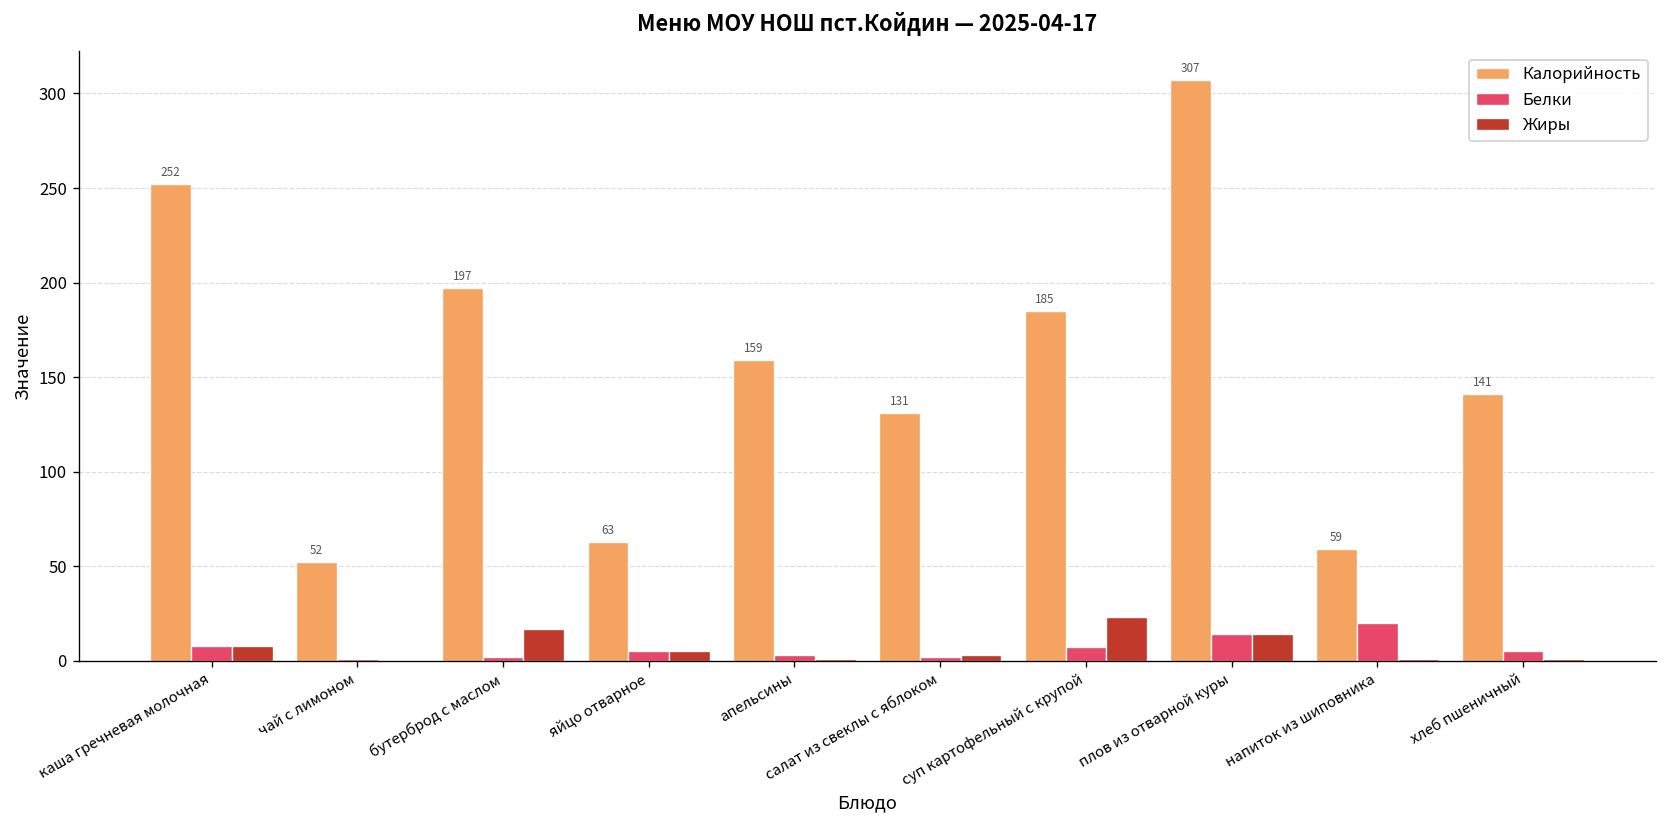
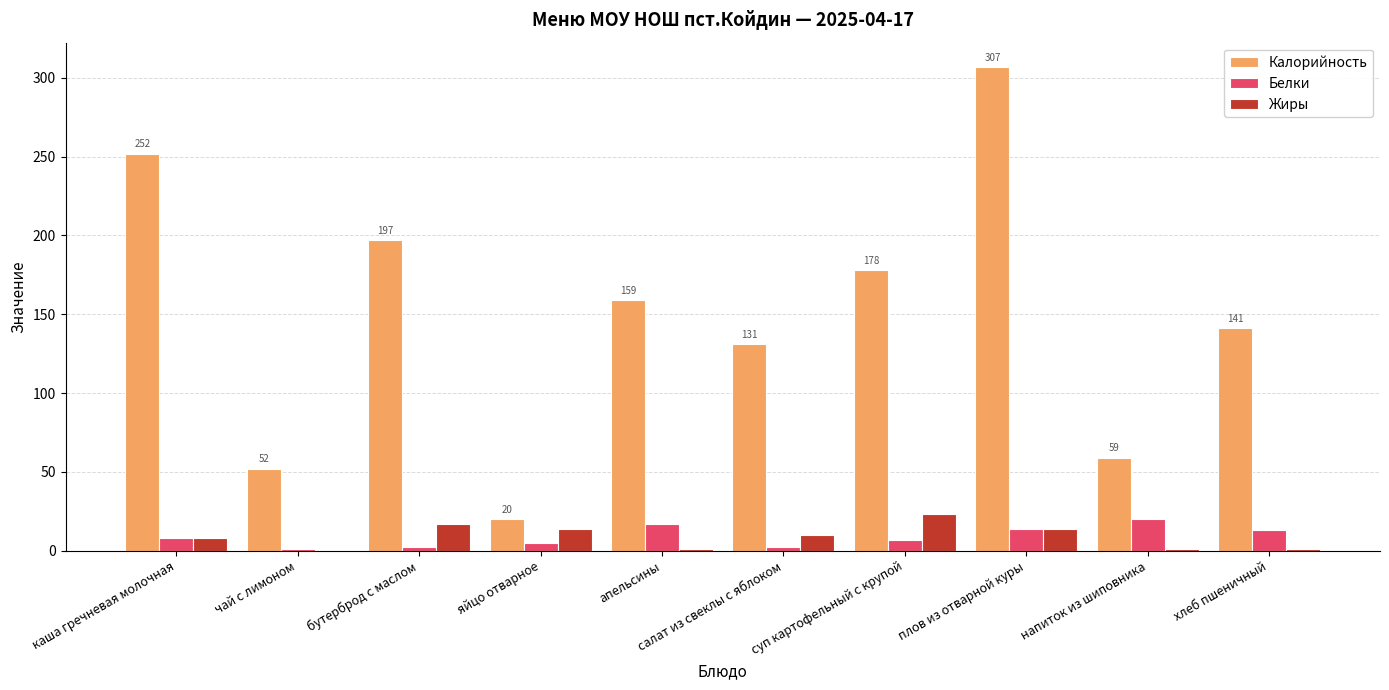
Калорийность, яйцо отварное: 63 -> 20
Жиры, яйцо отварное: 5 -> 14
Белки, апельсины: 3 -> 17
Жиры, салат из свеклы с яблоком: 3 -> 10
Калорийность, суп картофельный с крупой: 185 -> 178
Белки, хлеб пшеничный: 5 -> 13
